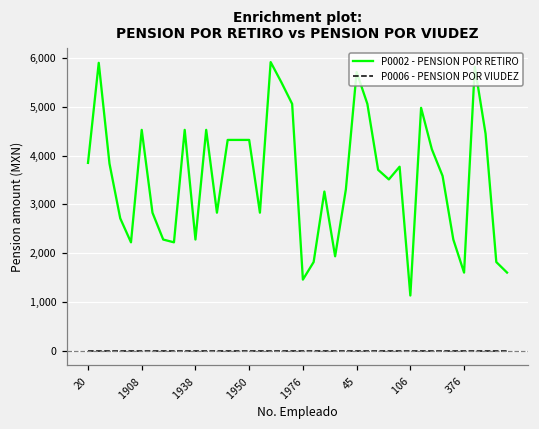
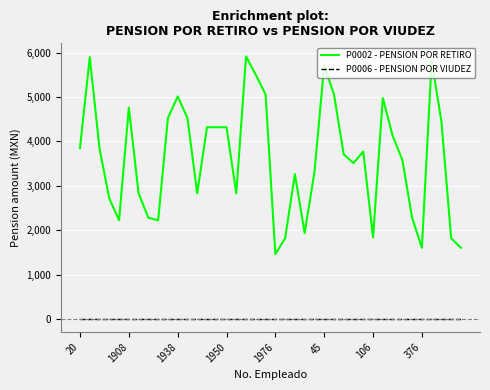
P0002 - PENSION POR RETIRO, 1908: 4,500 -> 4,800
P0002 - PENSION POR RETIRO, 1938: 2,300 -> 5,000
P0002 - PENSION POR RETIRO, 106: 1,100 -> 1,800
